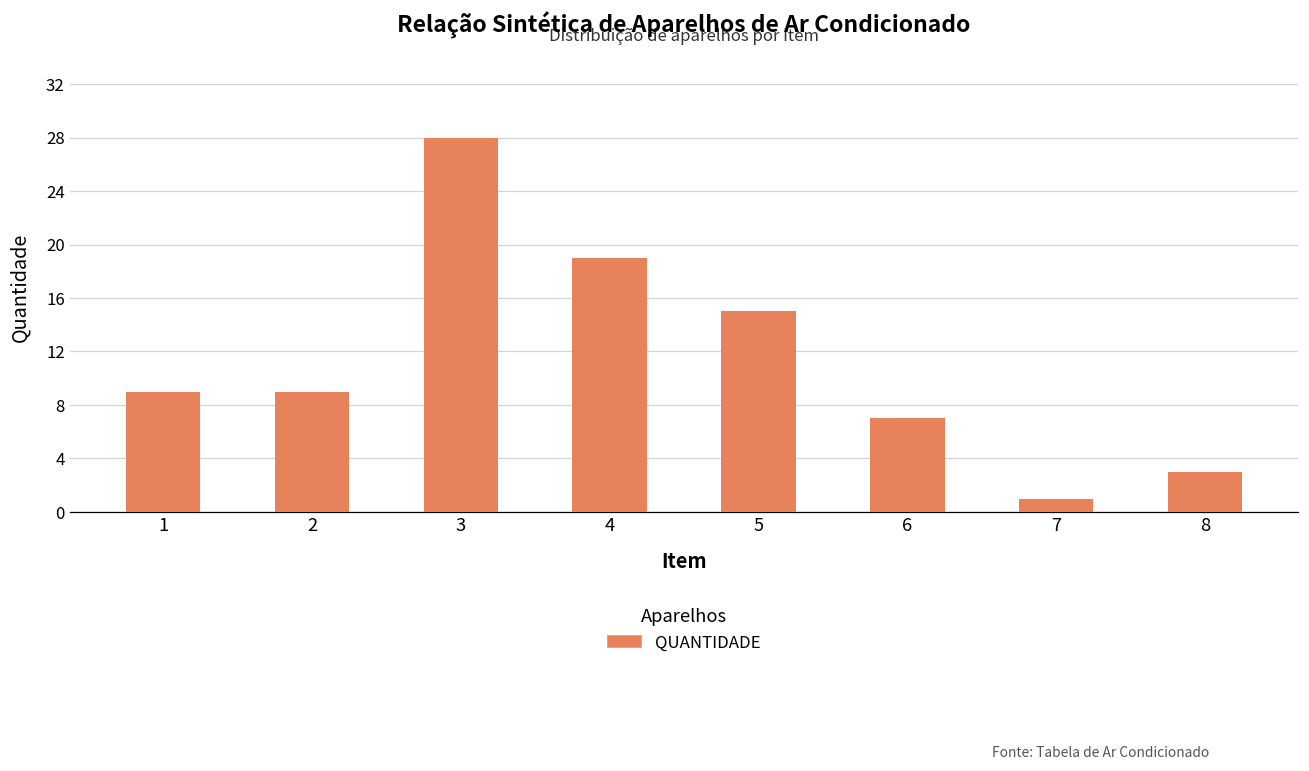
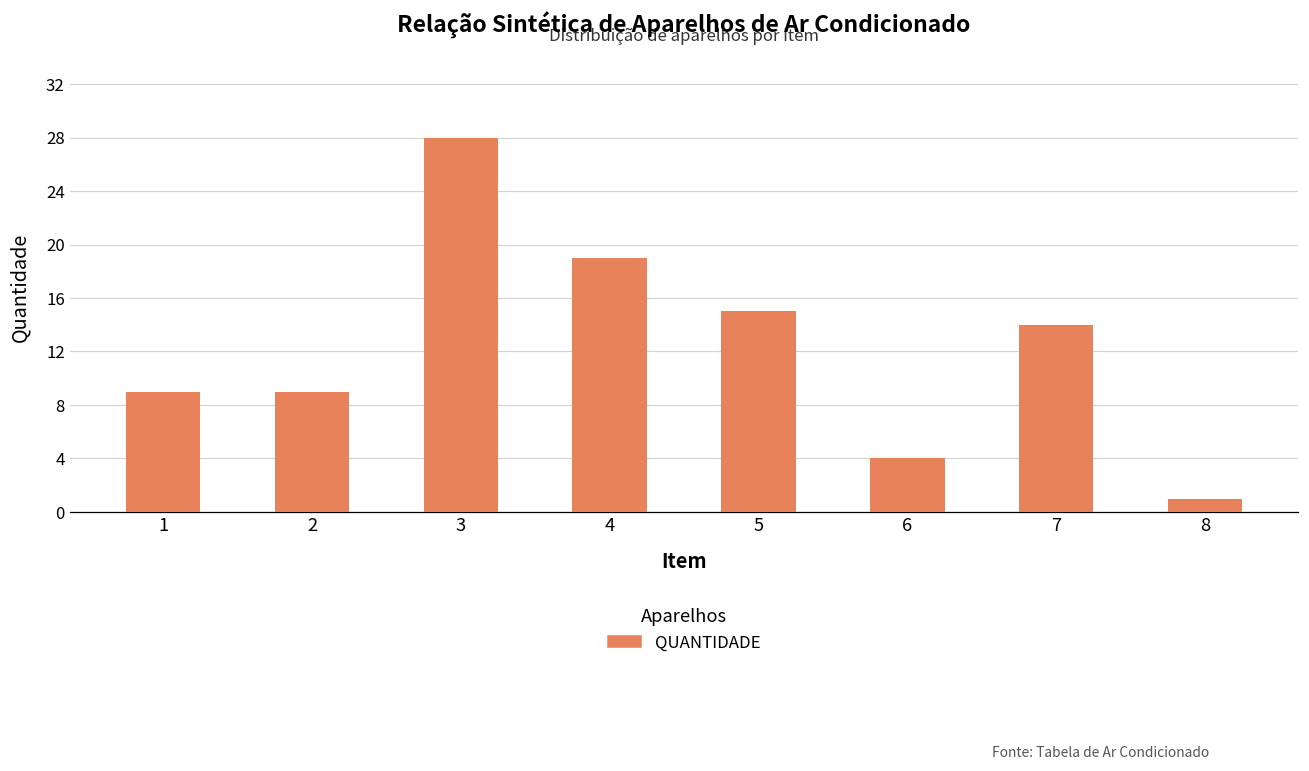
6: 7 -> 4
7: 1 -> 14
8: 3 -> 1
